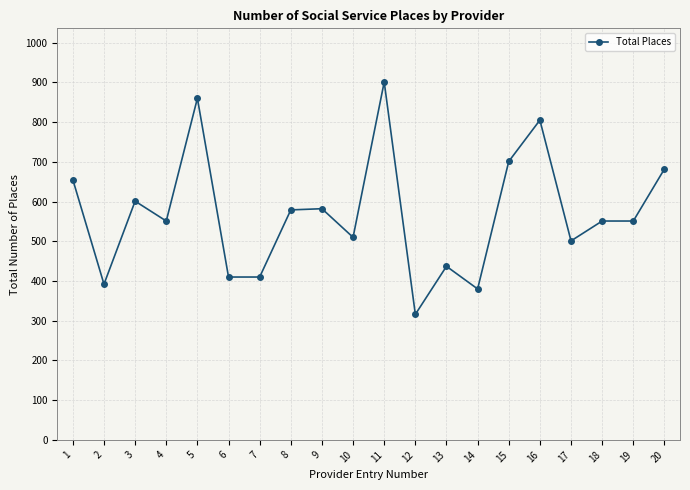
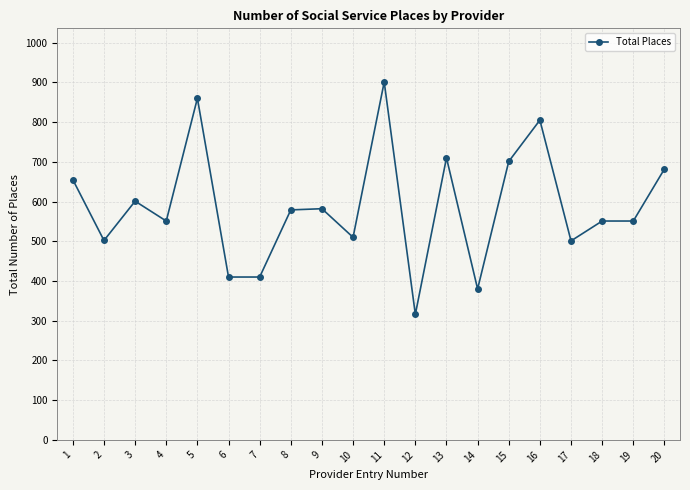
2: 390 -> 500
13: 440 -> 710
